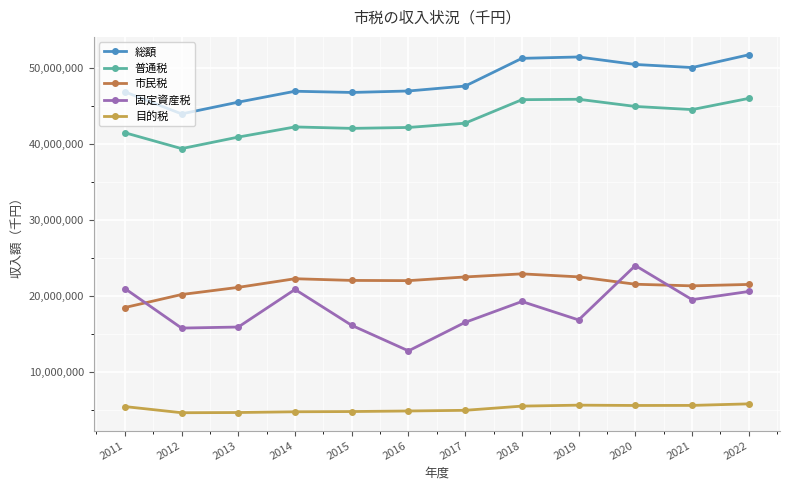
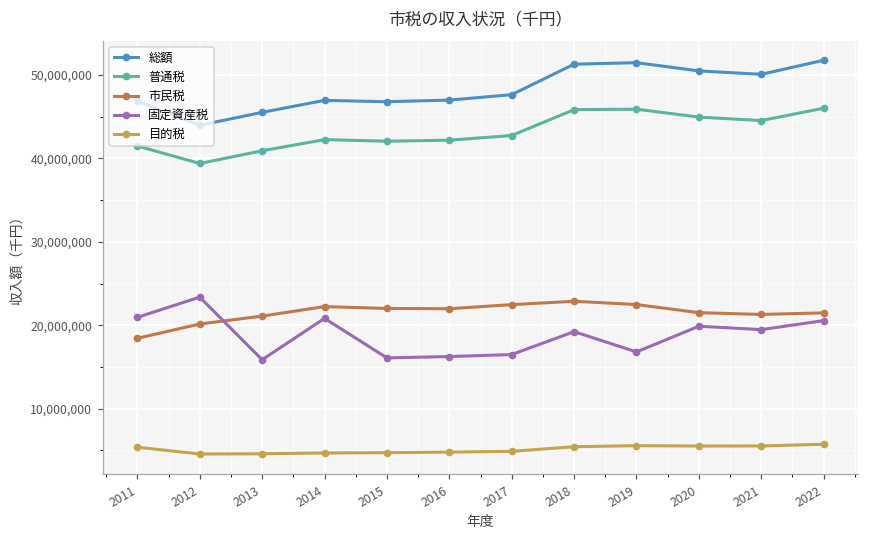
固定資産税, 2012: 16,000,000 -> 23,000,000
固定資産税, 2016: 13,000,000 -> 16,000,000
固定資産税, 2020: 24,000,000 -> 20,000,000
